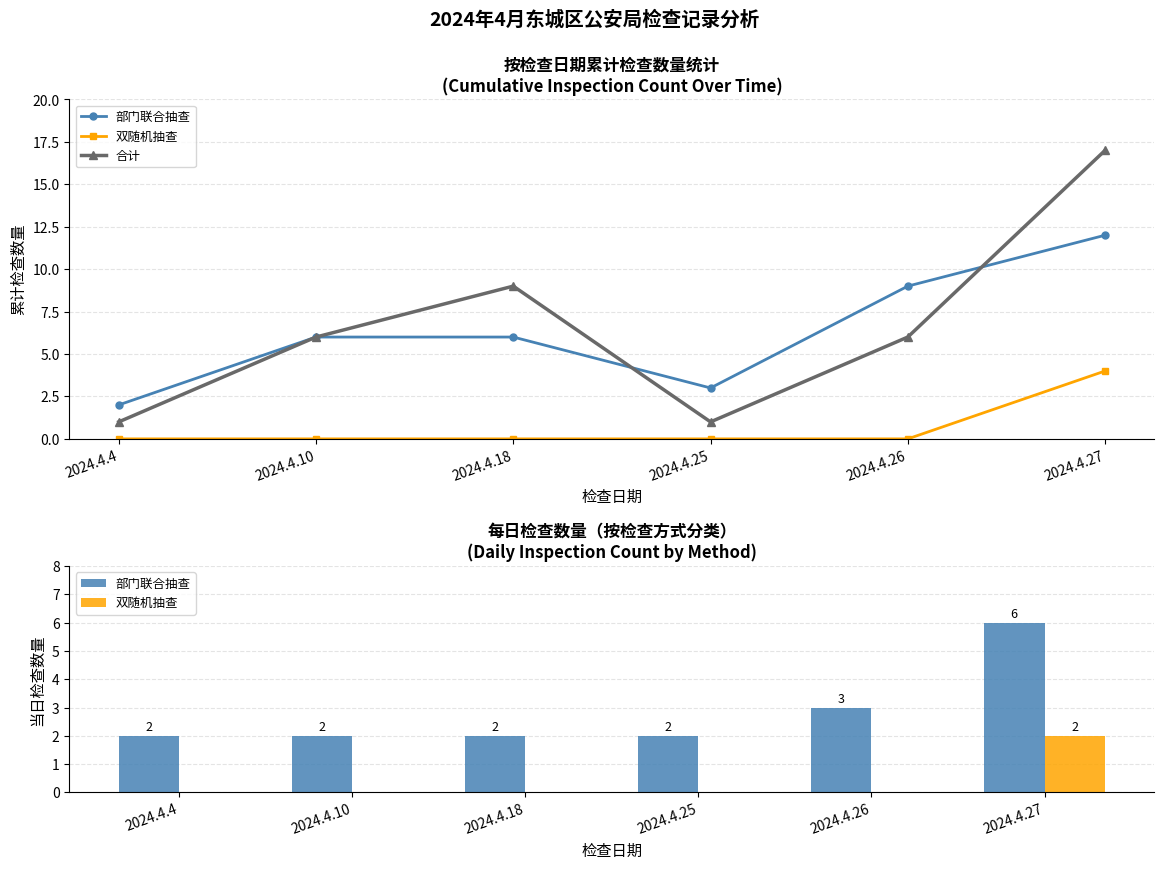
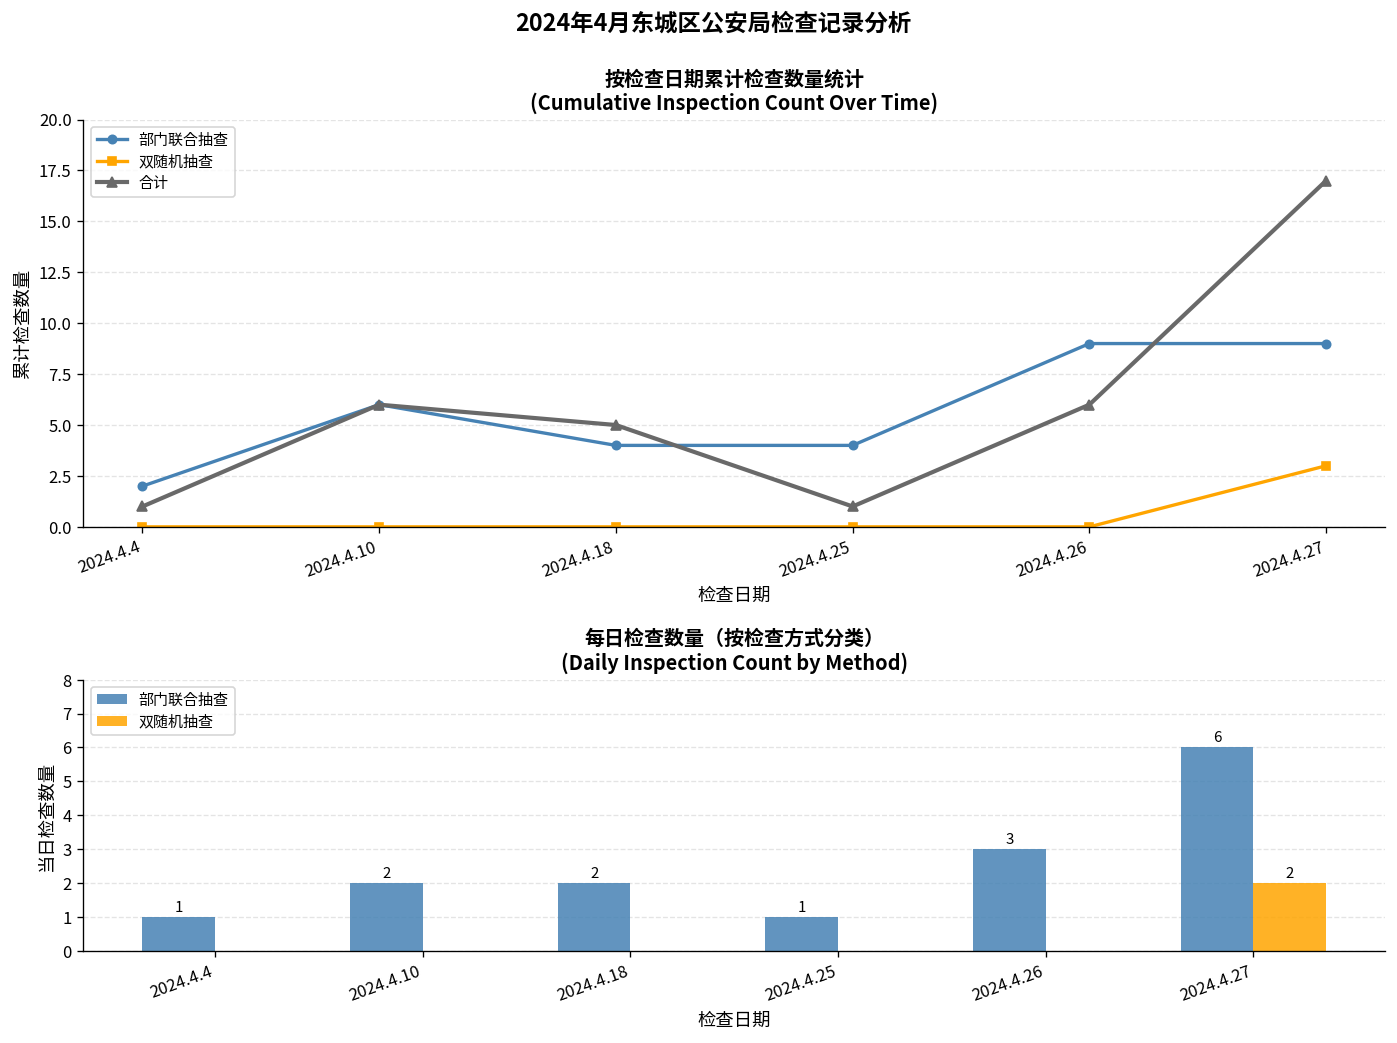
按检查日期累计检查数量统计 (Cumulative Inspection Count Over Time), 部门联合抽查, 2024.4.18: 6 -> 4
按检查日期累计检查数量统计 (Cumulative Inspection Count Over Time), 合计, 2024.4.18: 9 -> 5
按检查日期累计检查数量统计 (Cumulative Inspection Count Over Time), 部门联合抽查, 2024.4.25: 3 -> 4
按检查日期累计检查数量统计 (Cumulative Inspection Count Over Time), 部门联合抽查, 2024.4.27: 12 -> 9
按检查日期累计检查数量统计 (Cumulative Inspection Count Over Time), 双随机抽查, 2024.4.27: 4 -> 3
每日检查数量（按检查方式分类） (Daily Inspection Count by Method), 部门联合抽查, 2024.4.4: 2 -> 1
每日检查数量（按检查方式分类） (Daily Inspection Count by Method), 部门联合抽查, 2024.4.25: 2 -> 1
